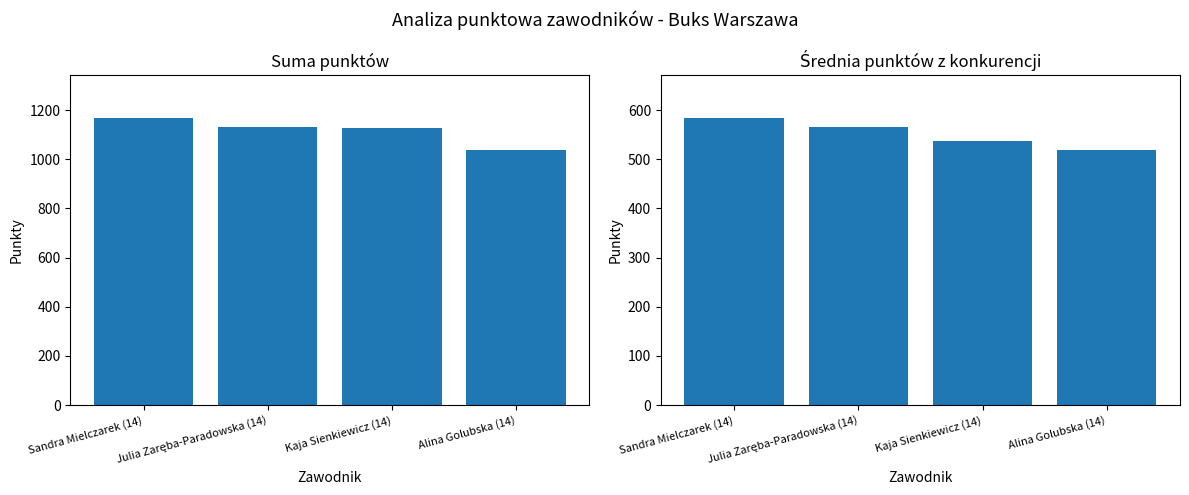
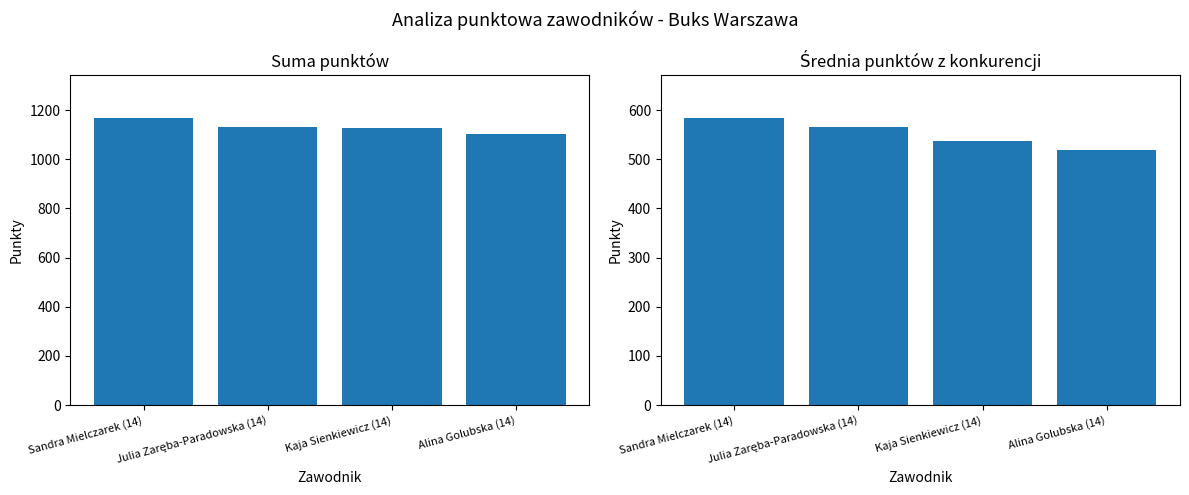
Suma punktów, Alina Golubska (14): 1040 -> 1100
